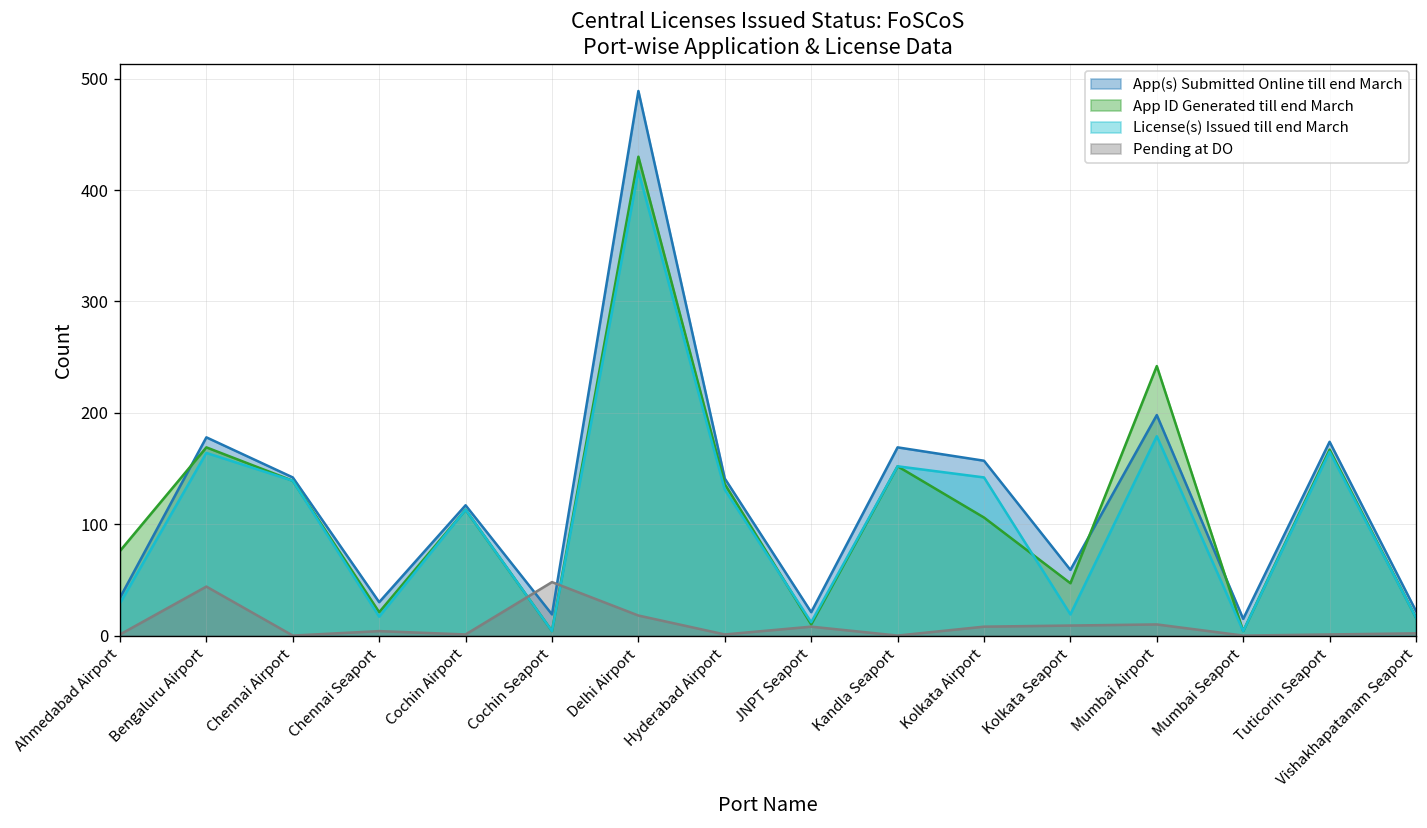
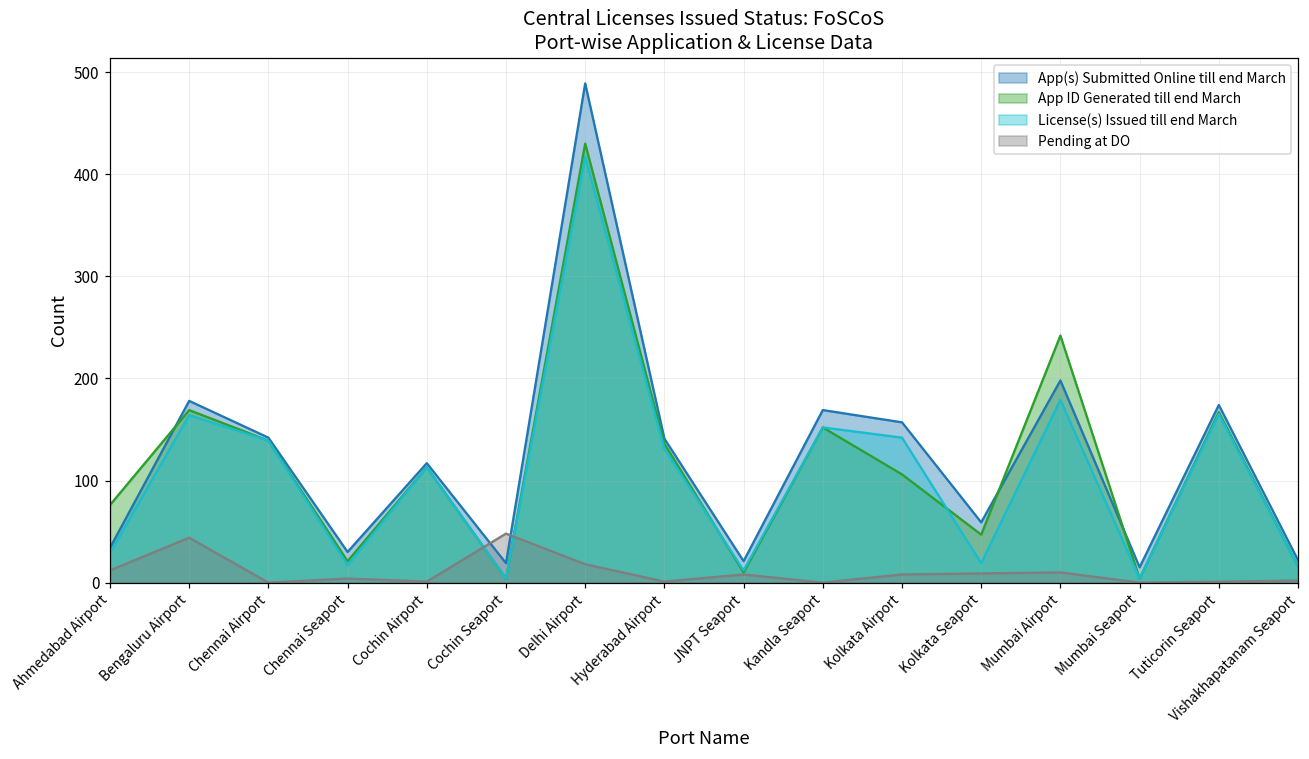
Pending at DO, Ahmedabad Airport: 0 -> 10
